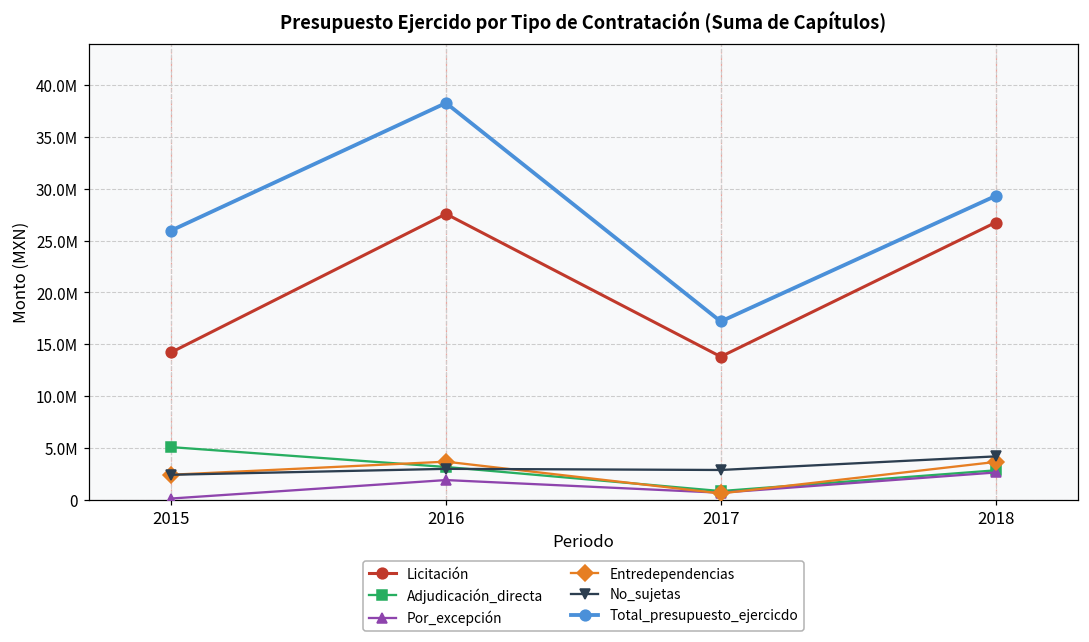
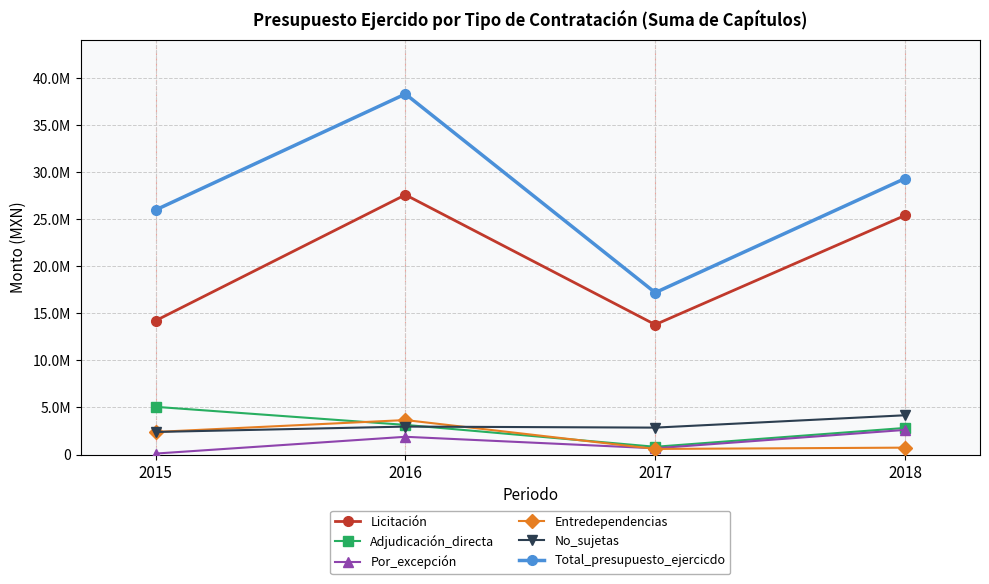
Licitación, 2018: 27000000 -> 25000000
Entredependencias, 2018: 4000000 -> 1000000
